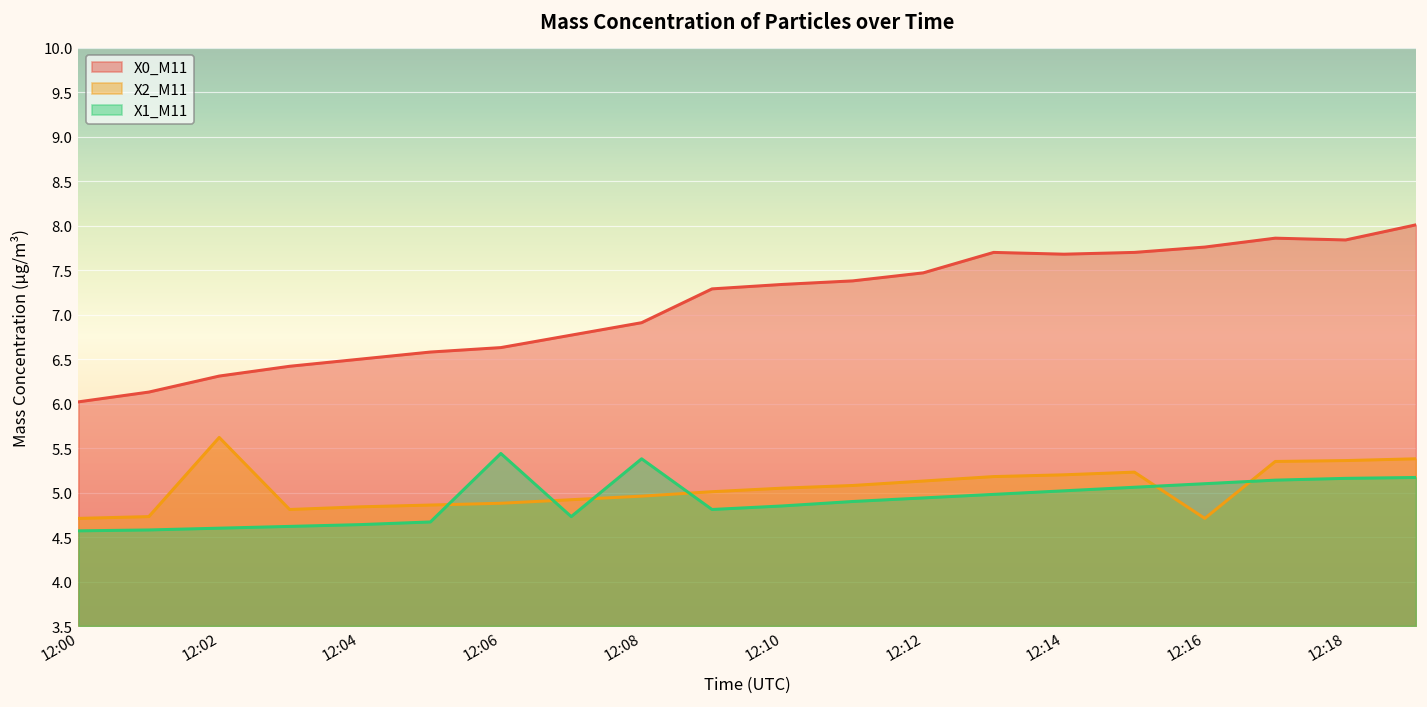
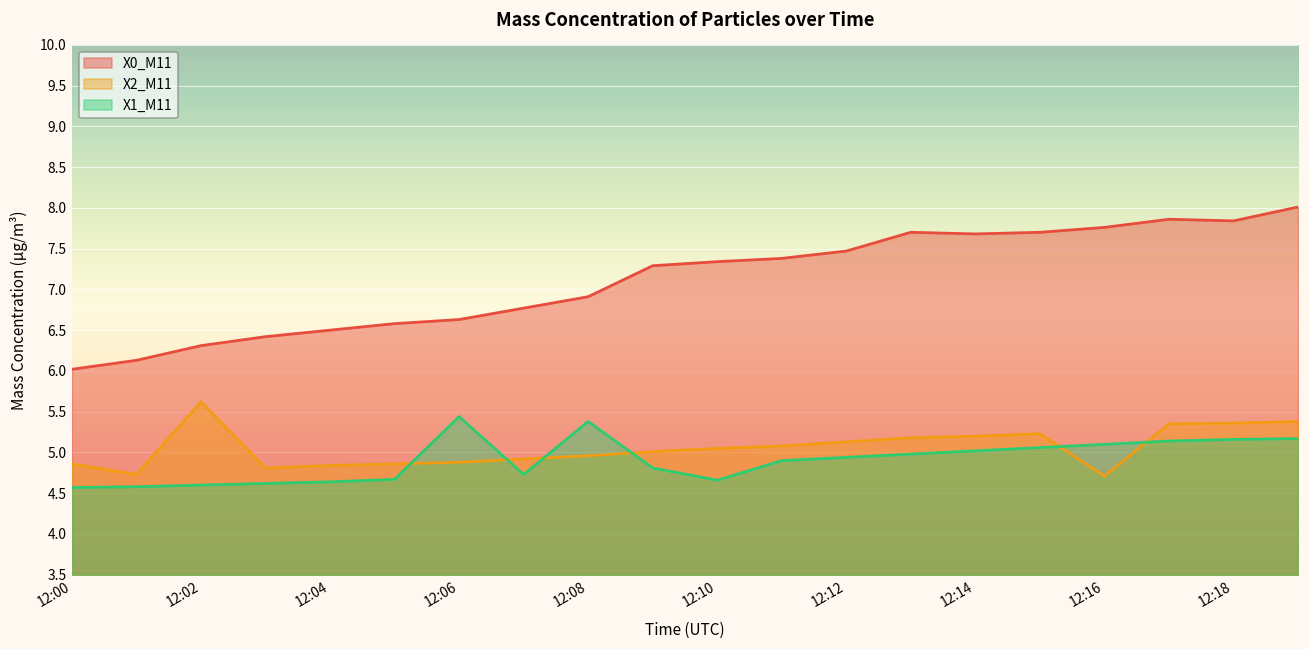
X2_M11, 12:00: 4.7 -> 4.9
X1_M11, 12:10: 4.9 -> 4.7
